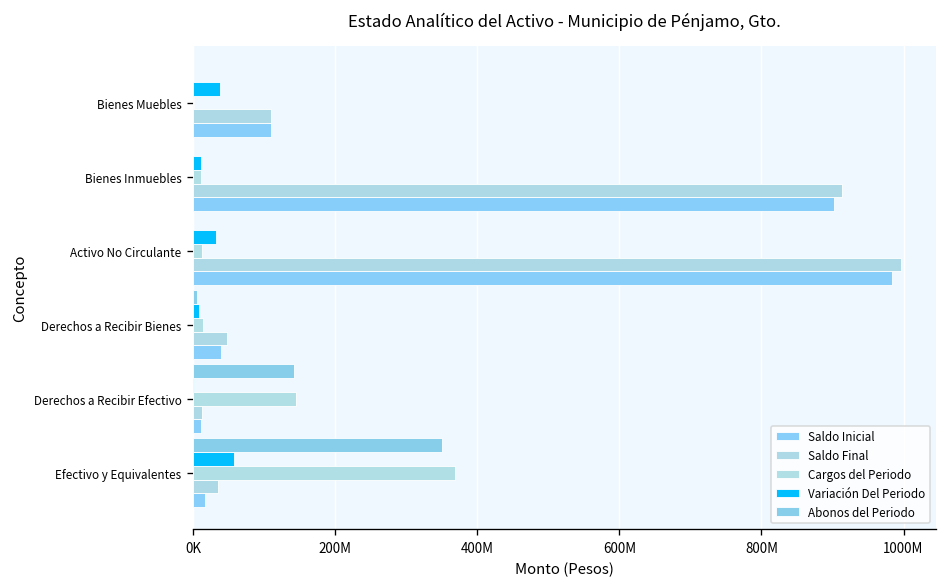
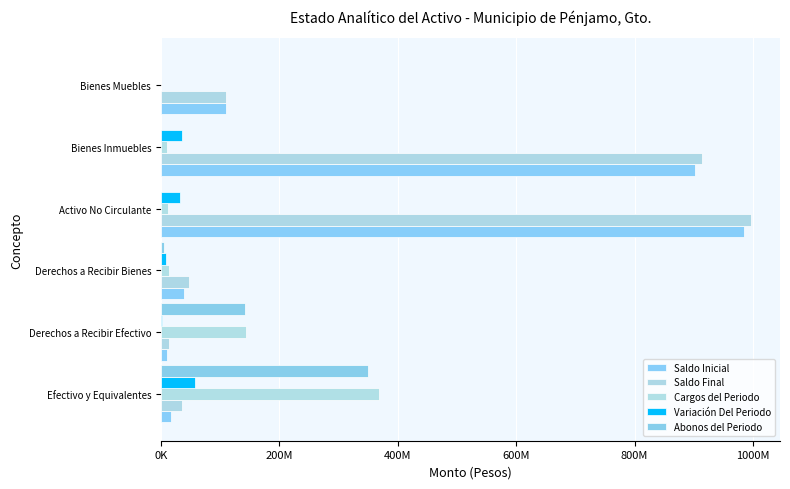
Variación Del Periodo, Bienes Muebles: 40000000 -> 0
Variación Del Periodo, Bienes Inmuebles: 10000000 -> 40000000
